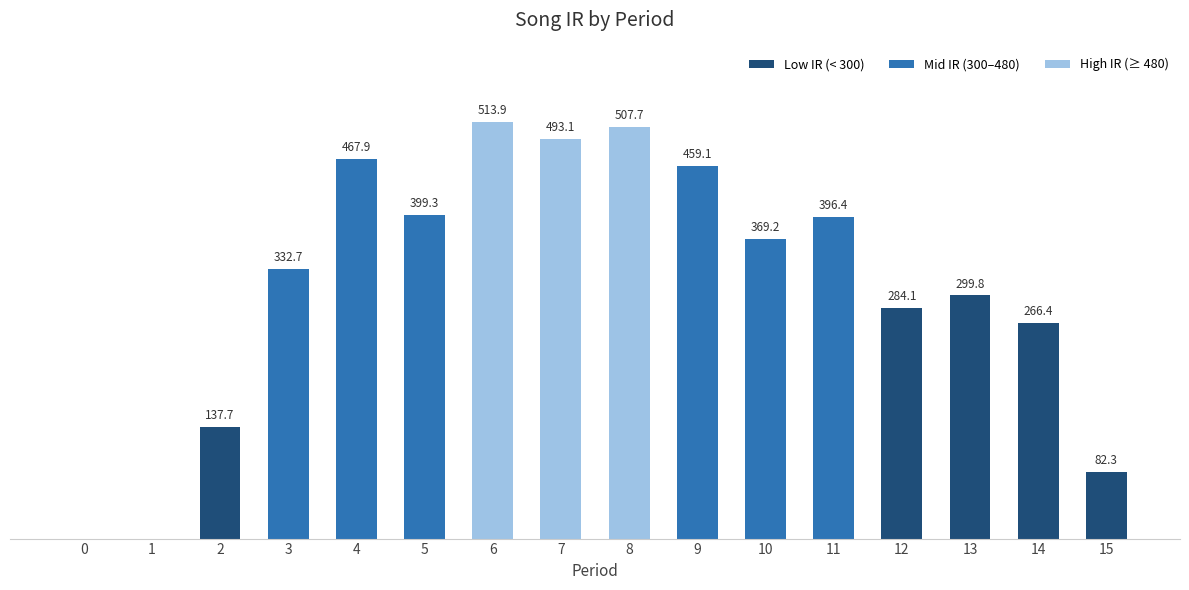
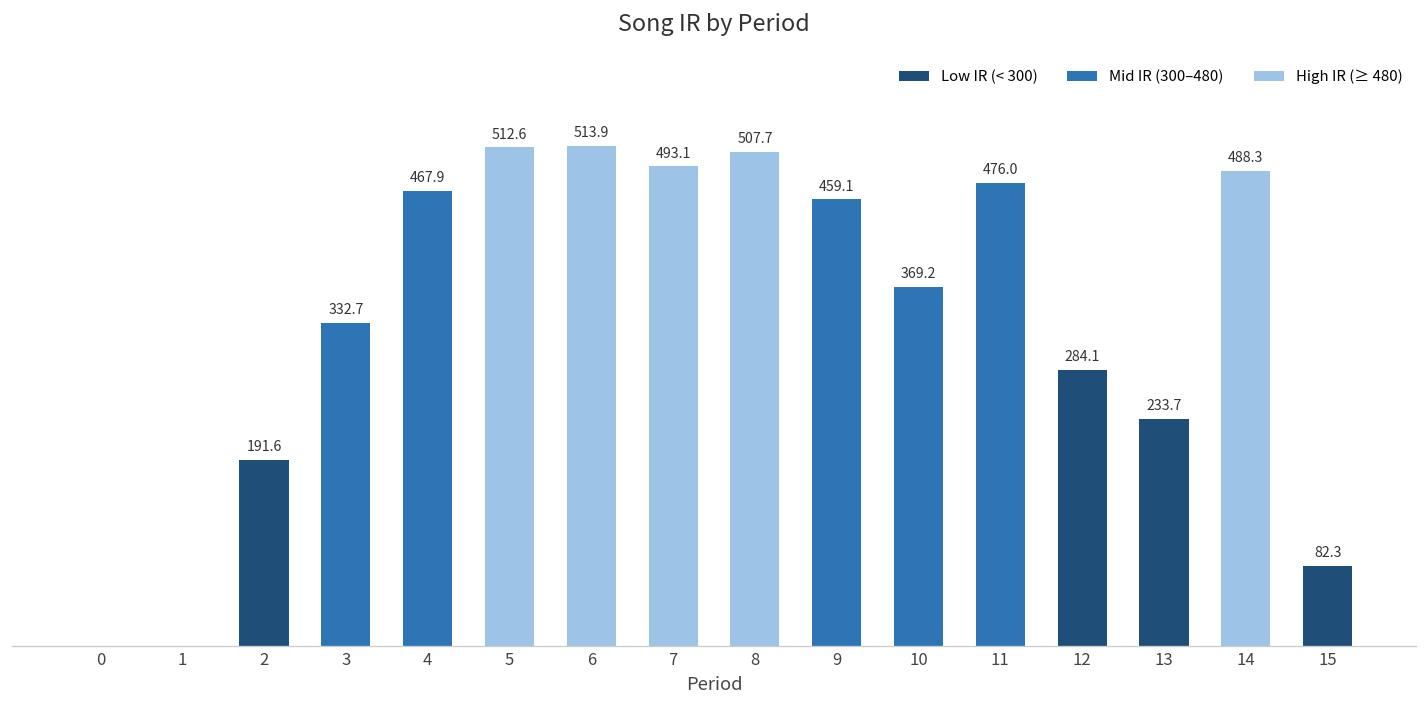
2: 137.7 -> 191.6
5: 399.3 -> 512.6
11: 396.4 -> 476.0
13: 299.8 -> 233.7
14: 266.4 -> 488.3
